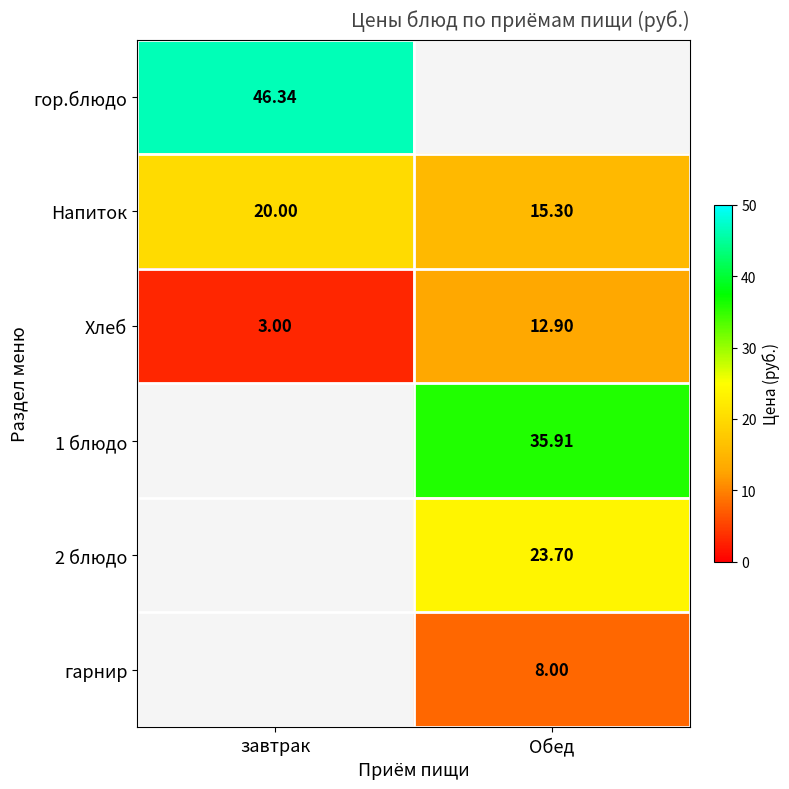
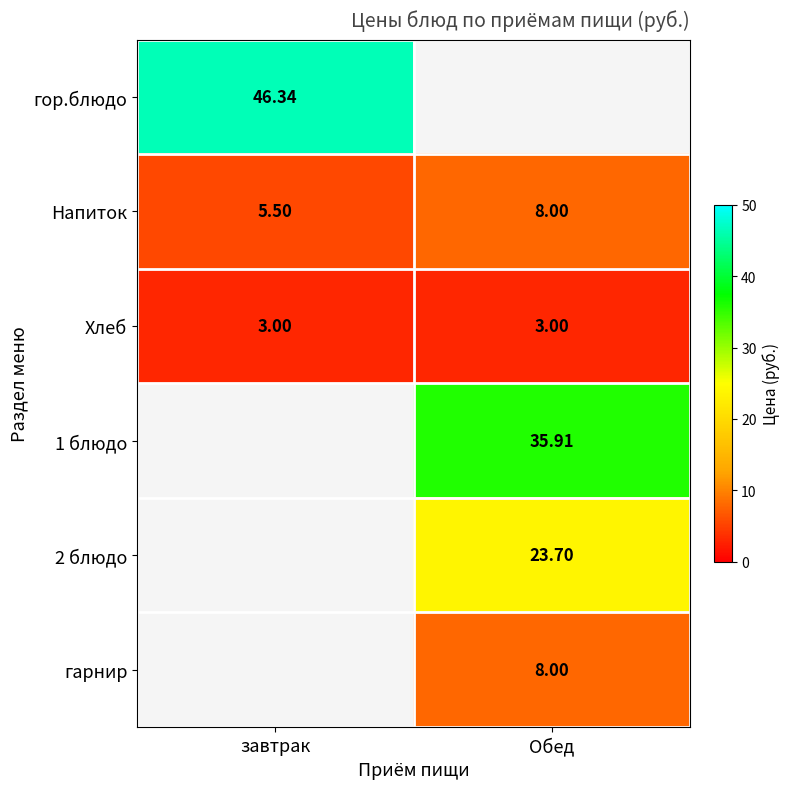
Напиток, завтрак: 20.00 -> 5.50
Напиток, Обед: 15.30 -> 8.00
Хлеб, Обед: 12.90 -> 3.00
